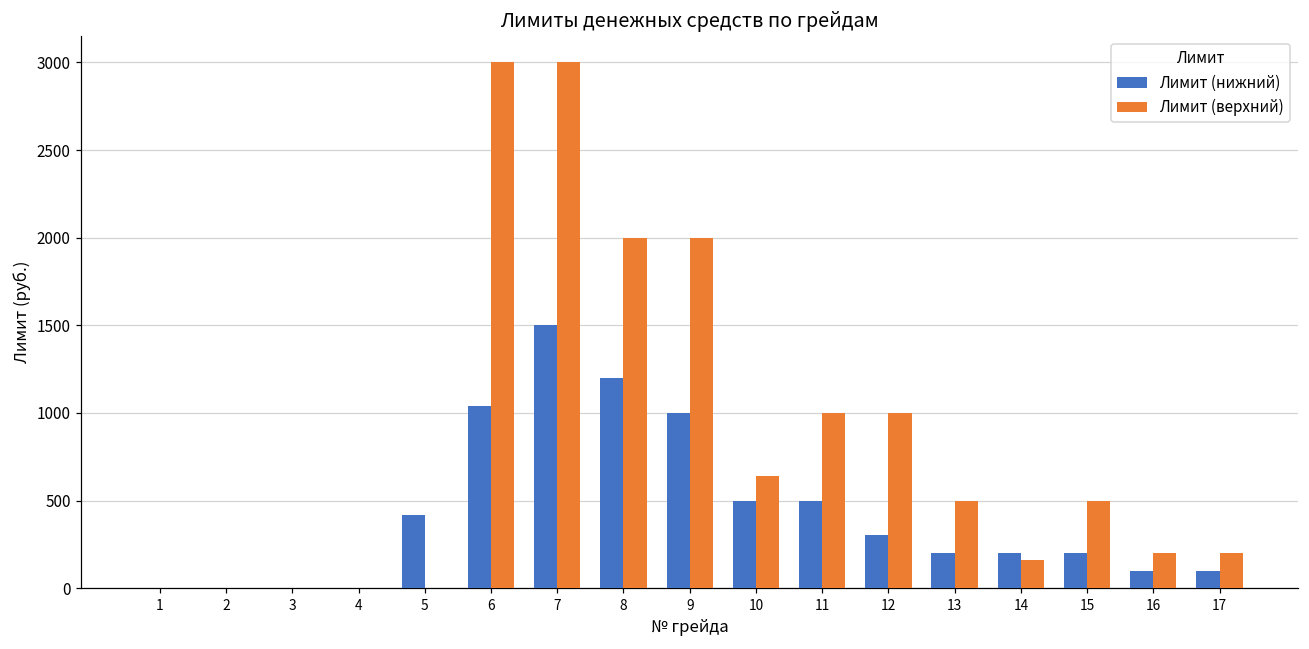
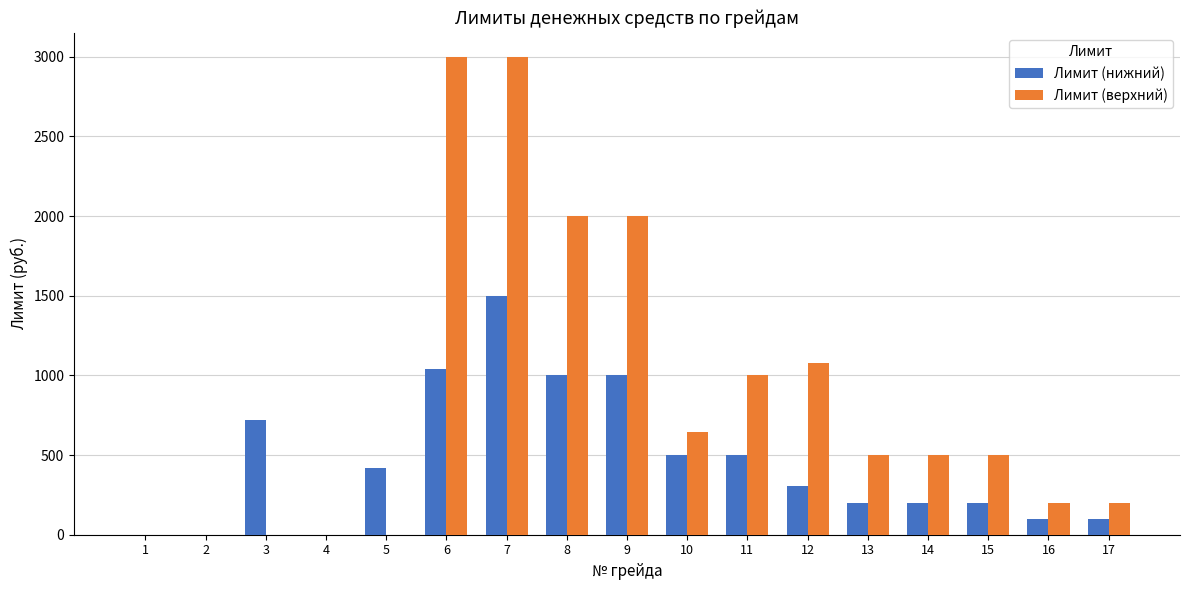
Лимит (нижний), 3: 0 -> 720
Лимит (нижний), 8: 1200 -> 1000
Лимит (верхний), 12: 1000 -> 1080
Лимит (верхний), 14: 160 -> 500
